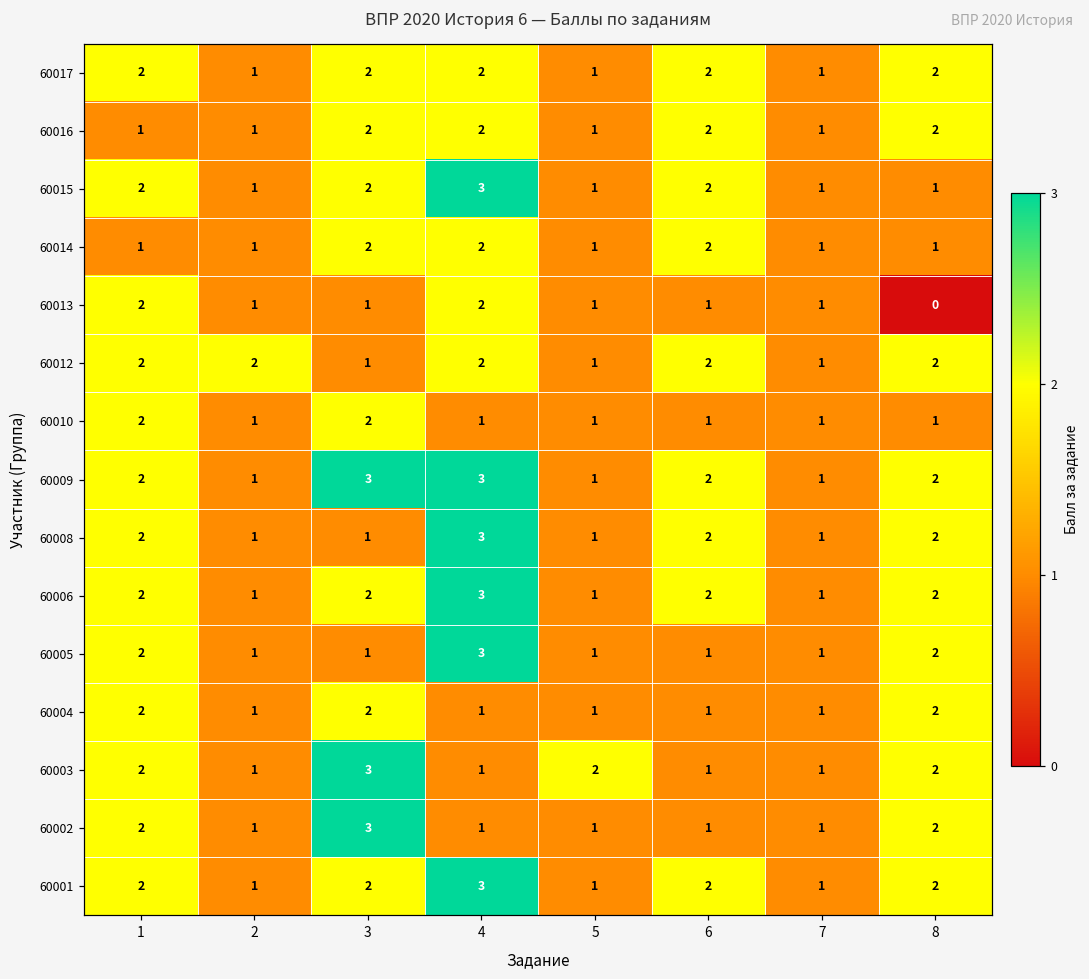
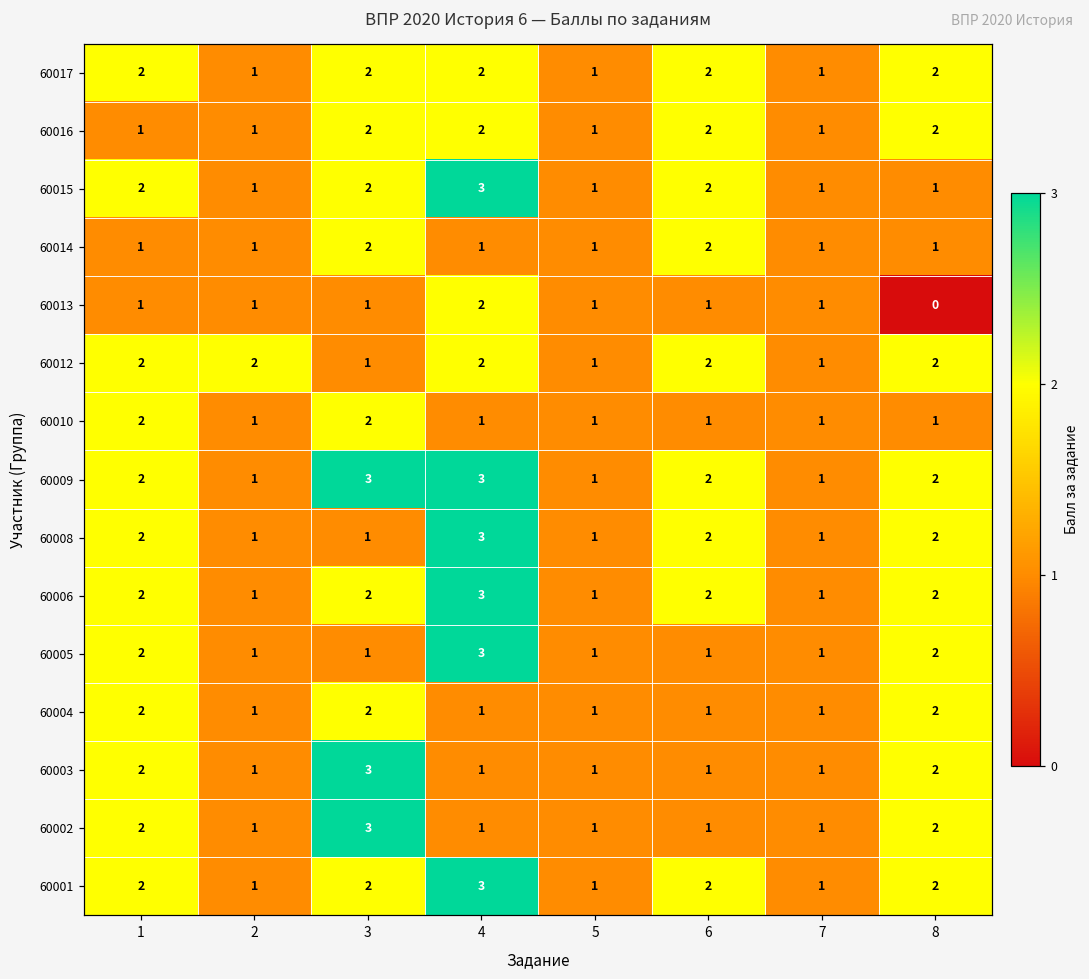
60014, 4: 2 -> 1
60013, 1: 2 -> 1
60003, 5: 2 -> 1
